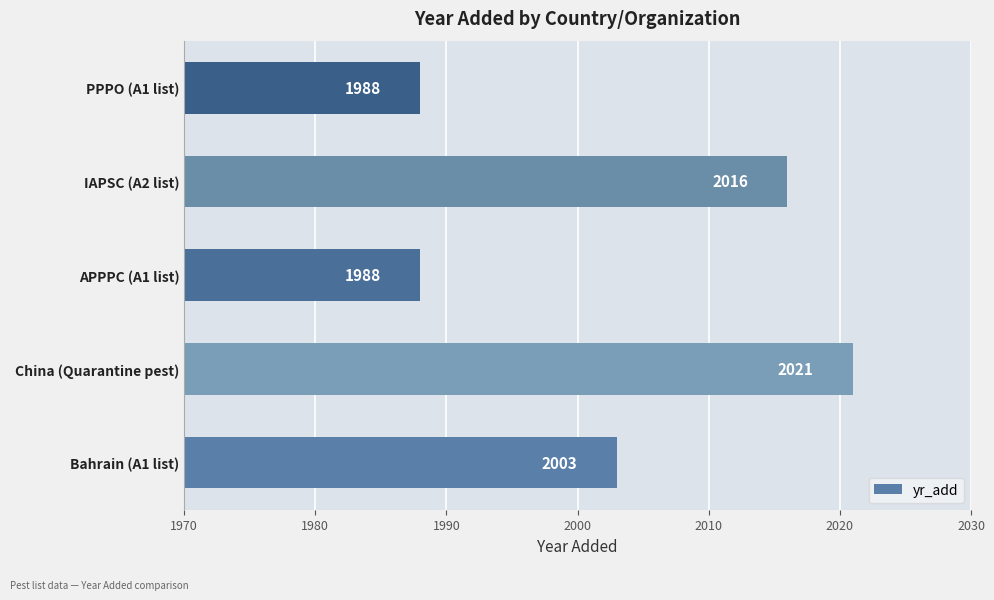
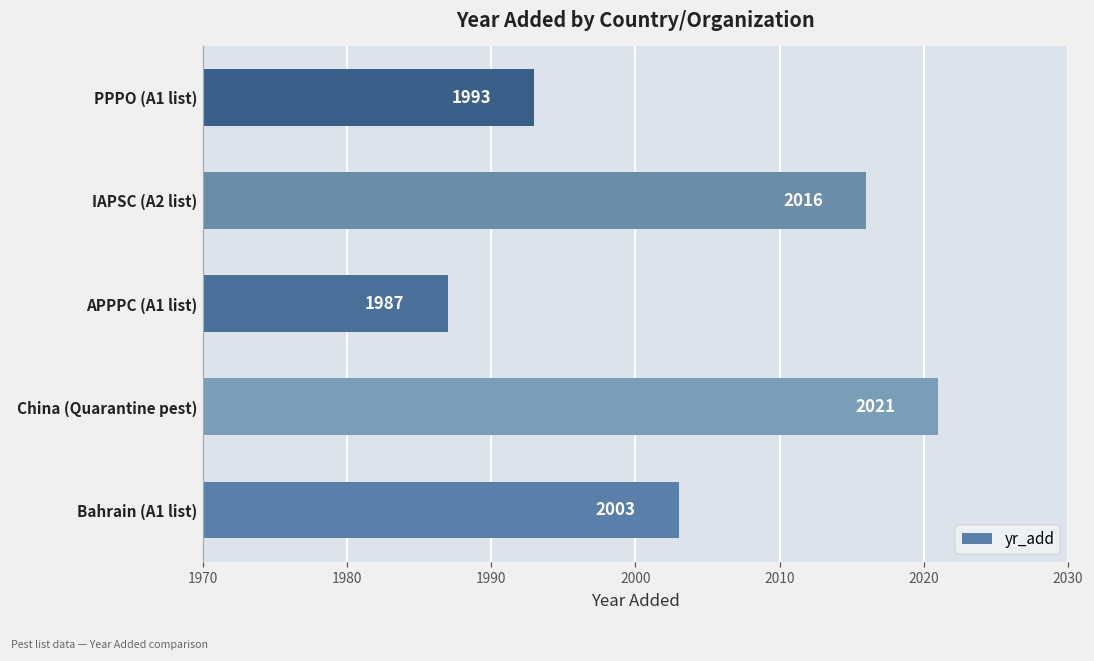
PPPO (A1 list): 1988 -> 1993
APPPC (A1 list): 1988 -> 1987
